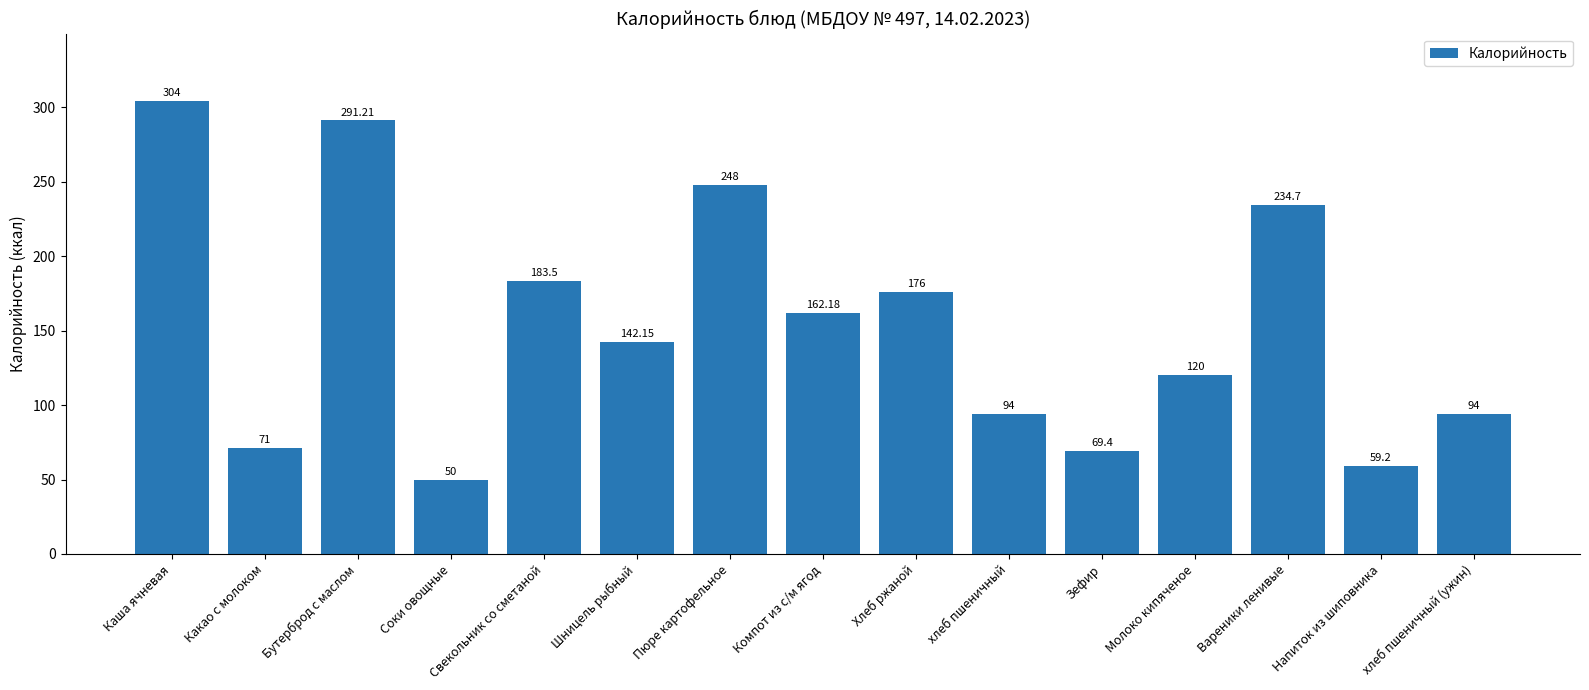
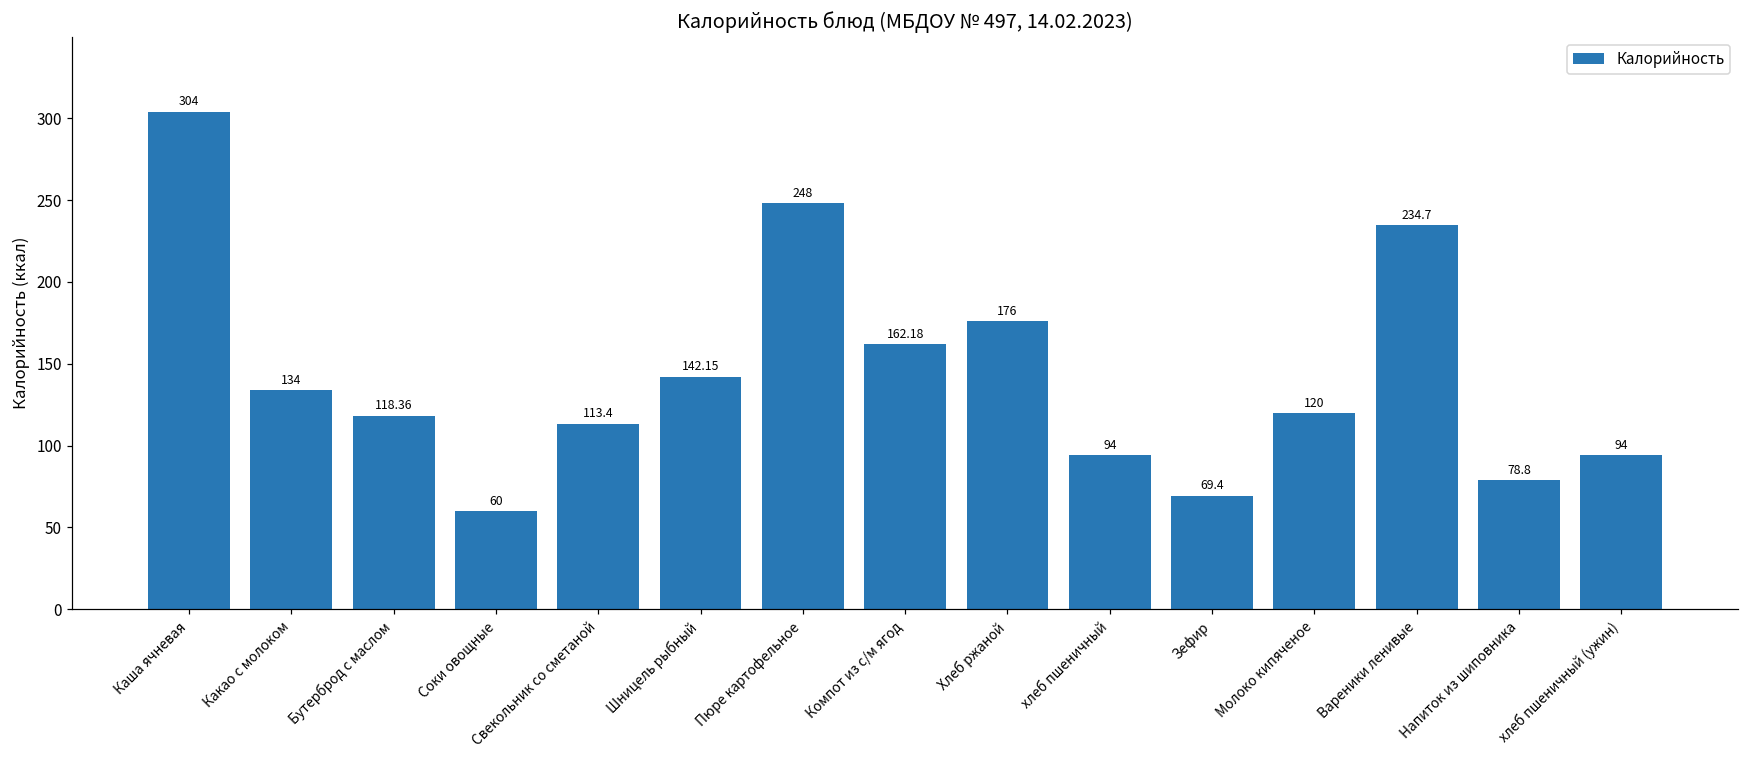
Какао с молоком: 71 -> 134
Бутерброд с маслом: 291.21 -> 118.36
Соки овощные: 50 -> 60
Свекольник со сметаной: 183.5 -> 113.4
Напиток из шиповника: 59.2 -> 78.8
